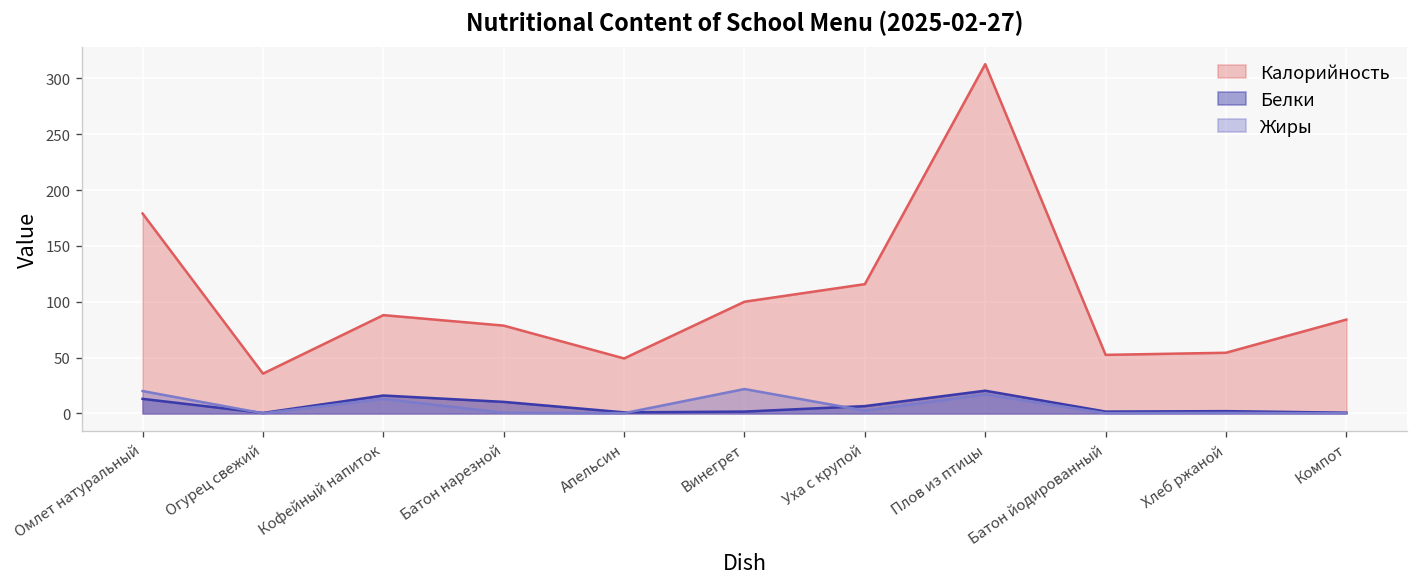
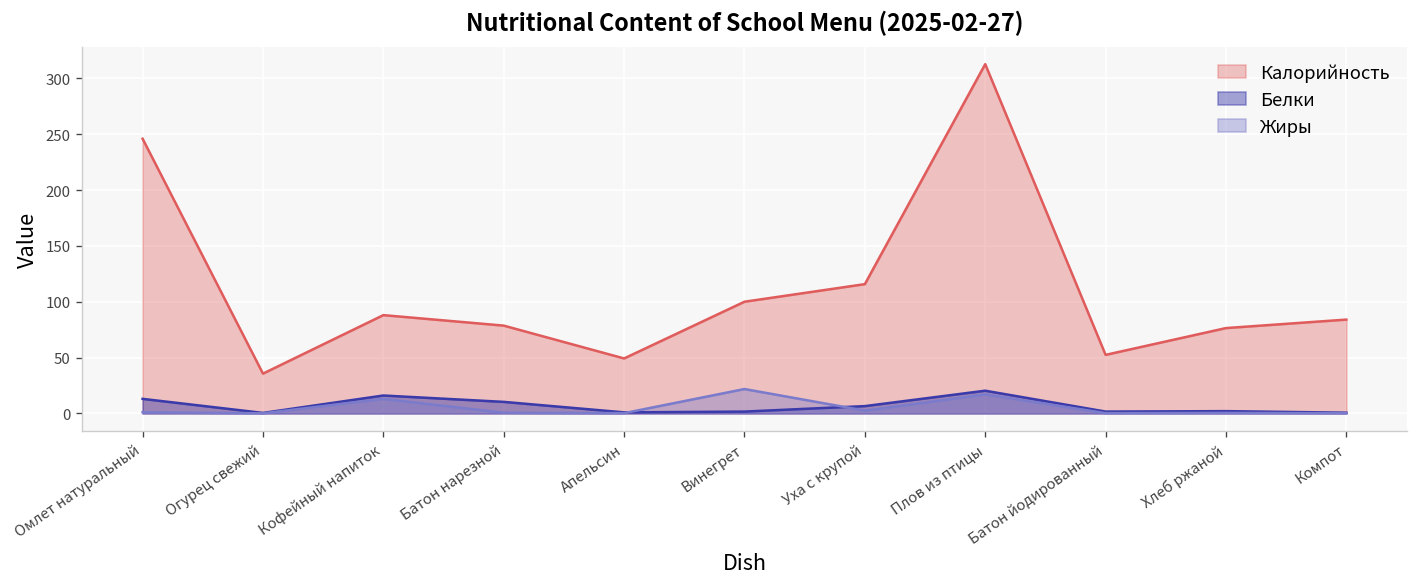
Калорийность, Омлет натуральный: 180 -> 250
Жиры, Омлет натуральный: 20 -> 0
Калорийность, Хлеб ржаной: 50 -> 80
